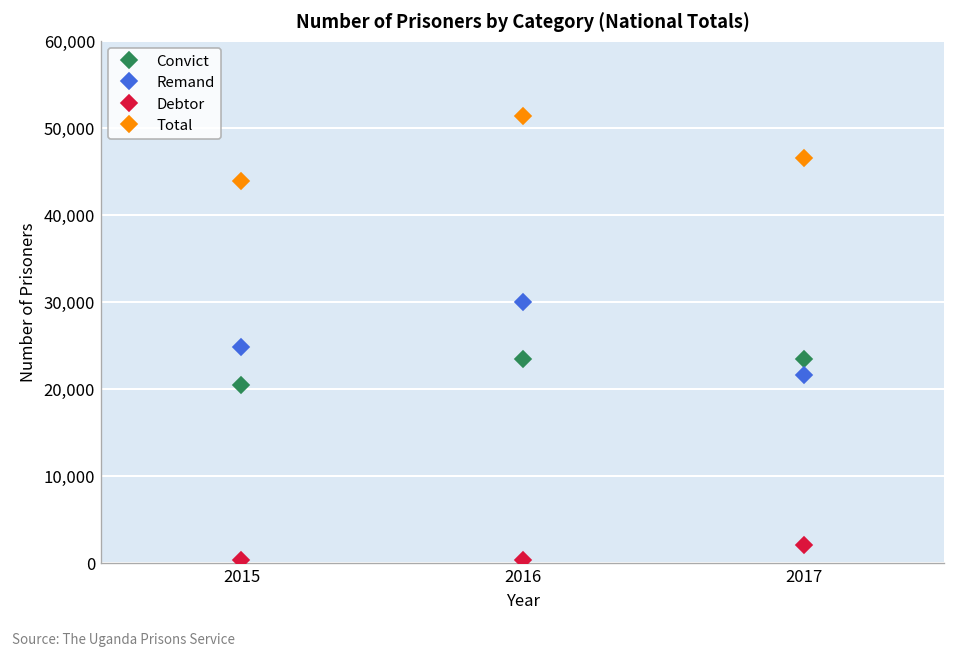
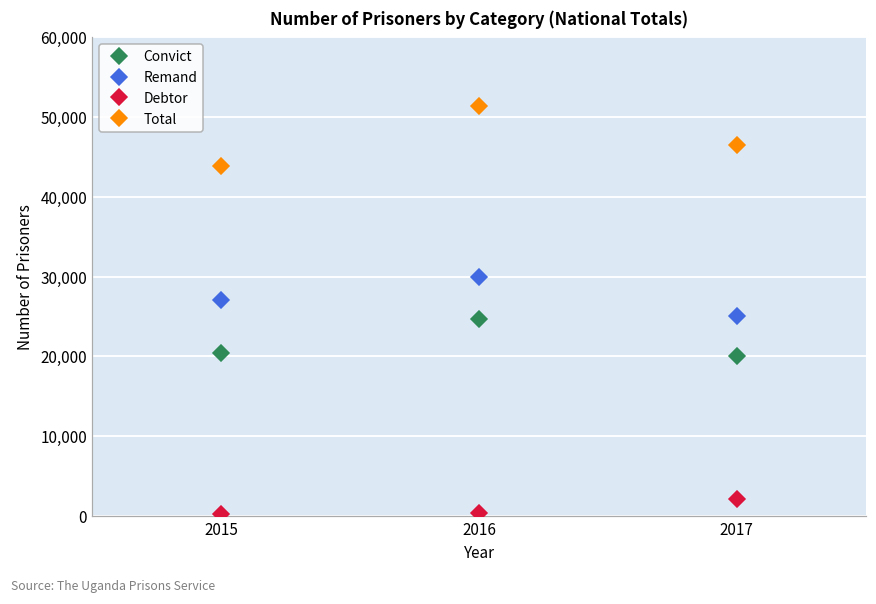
Remand, 2015: 25,000 -> 27,000
Convict, 2016: 23,000 -> 25,000
Convict, 2017: 23,000 -> 20,000
Remand, 2017: 22,000 -> 25,000
